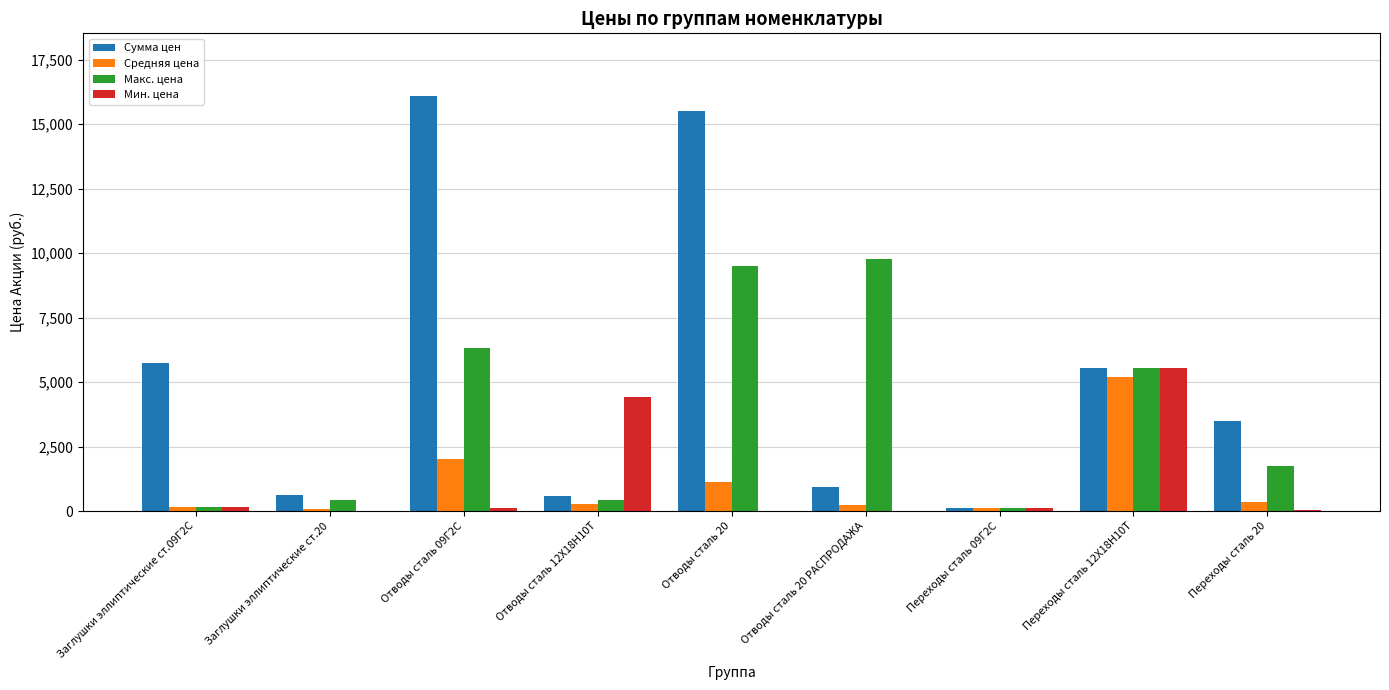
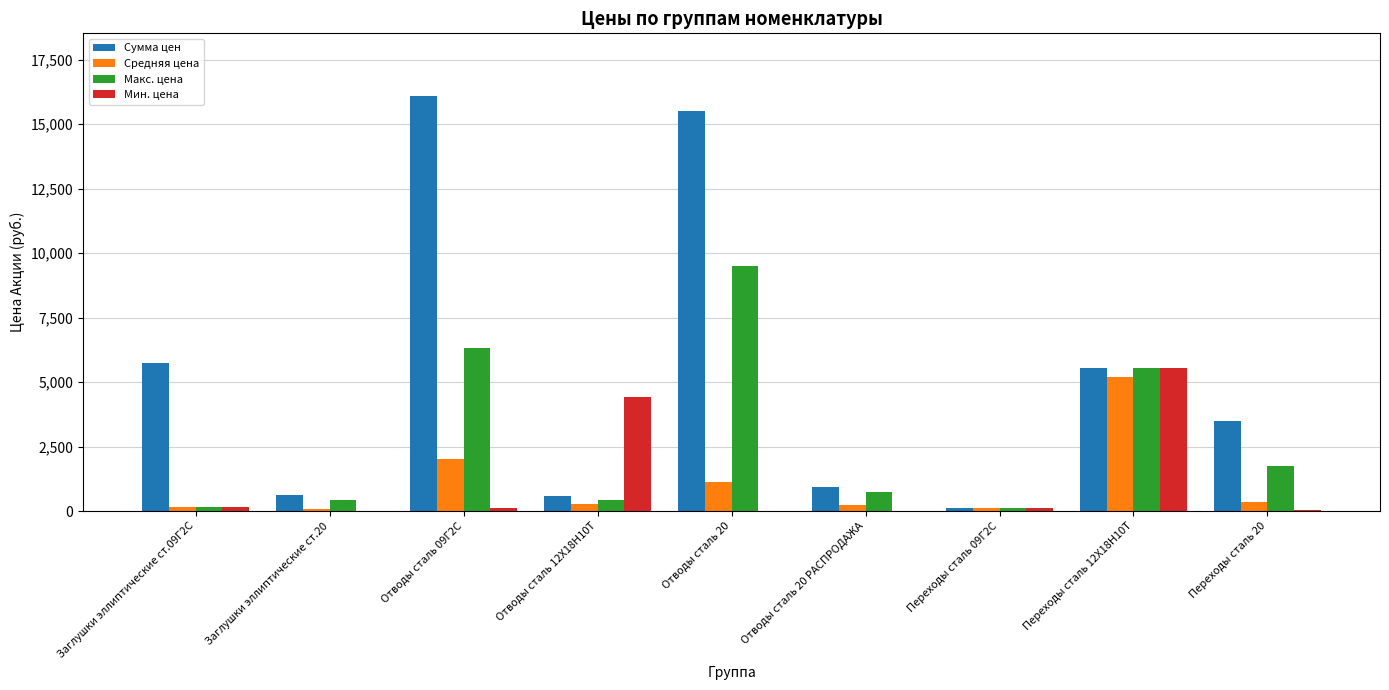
Макс. цена, Отводы сталь 20 РАСПРОДАЖА: 9,800 -> 700
